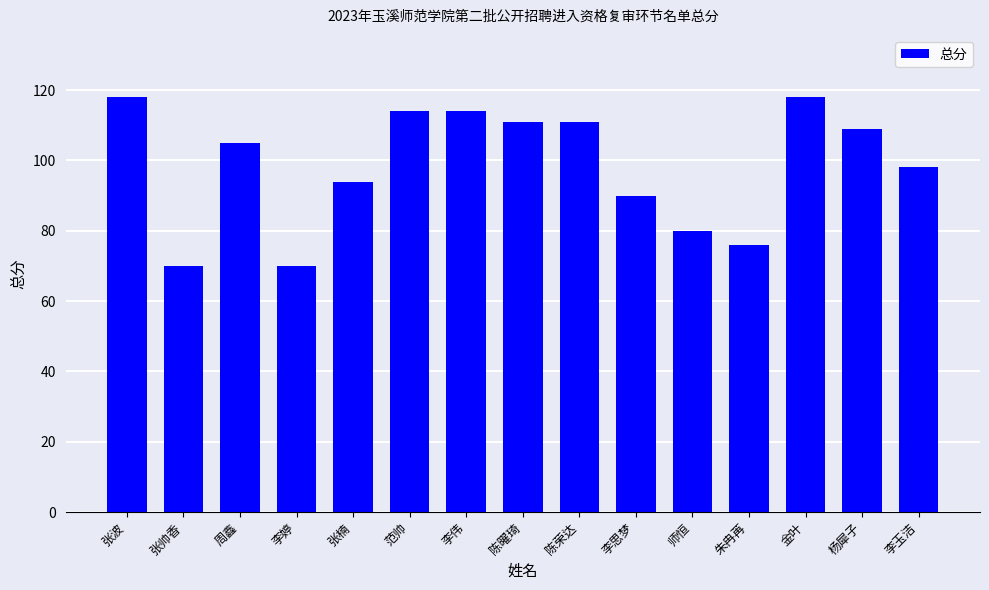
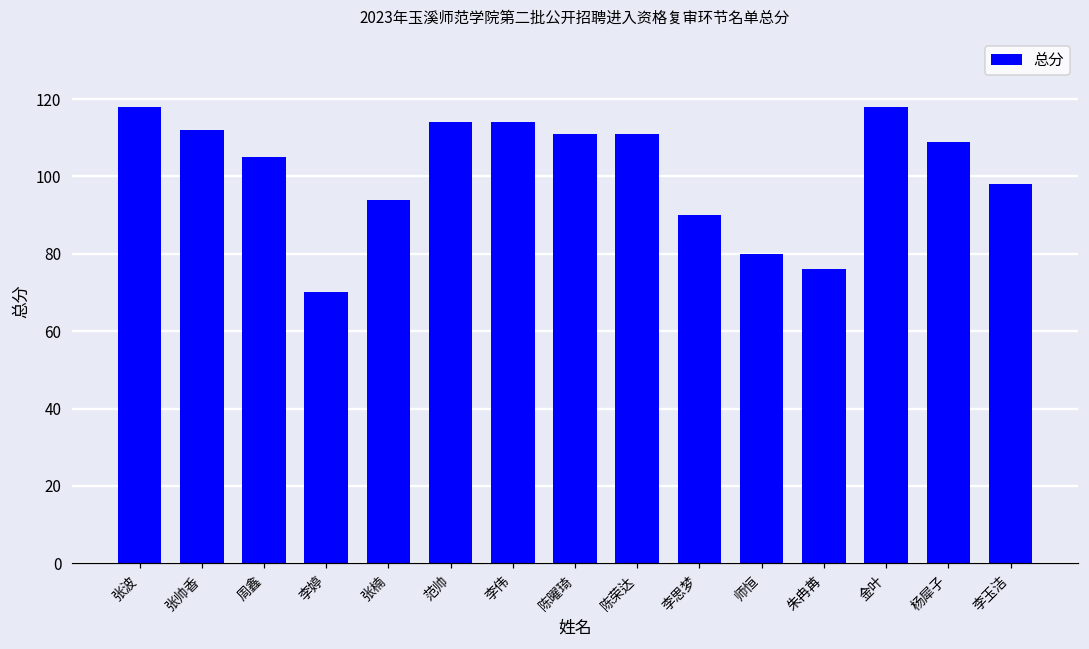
张帅香: 70 -> 112
